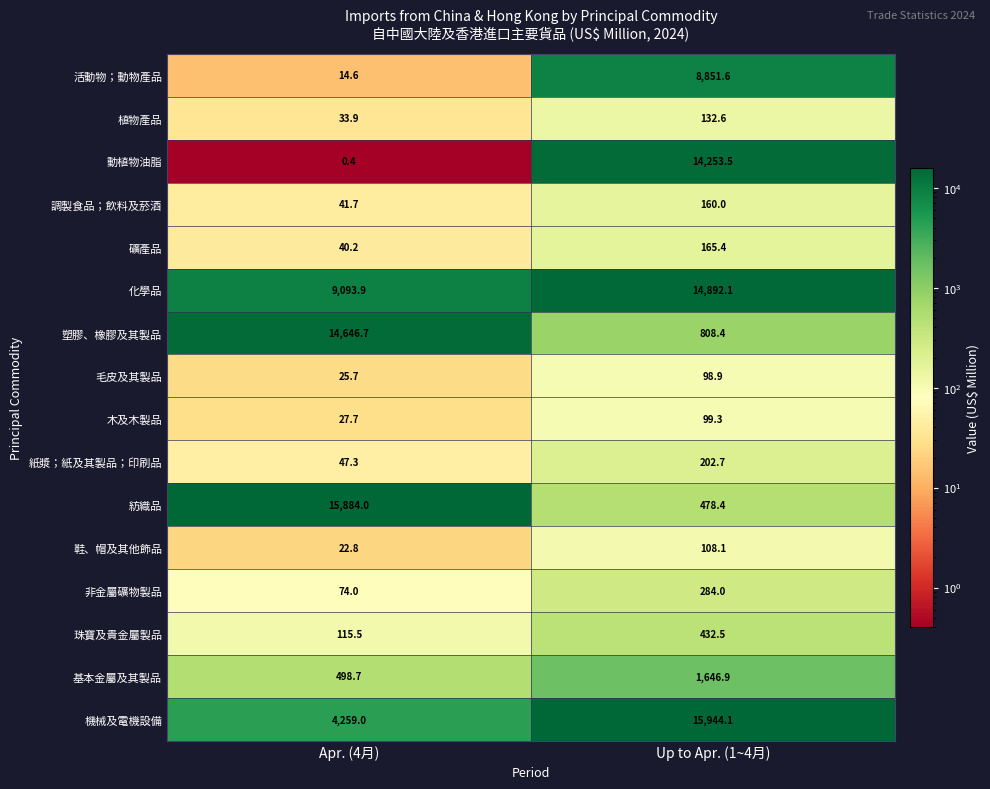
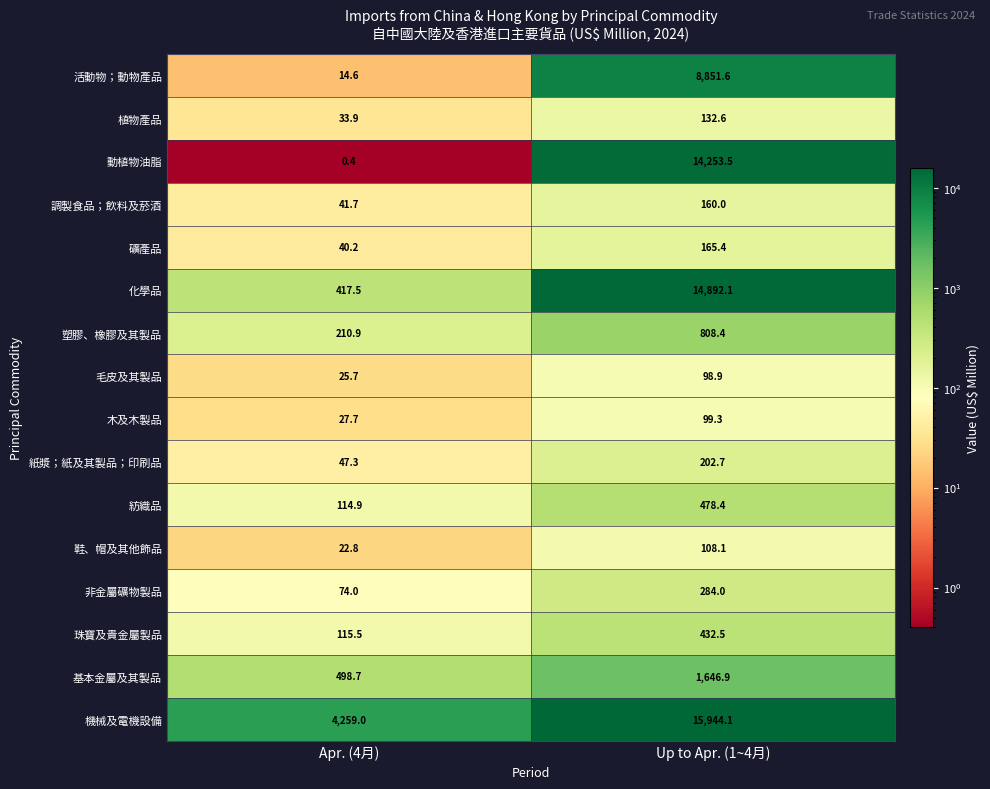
化學品, Apr. (4月): 9,093.9 -> 417.5
塑膠、橡膠及其製品, Apr. (4月): 14,646.7 -> 210.9
紡織品, Apr. (4月): 15,884.0 -> 114.9
